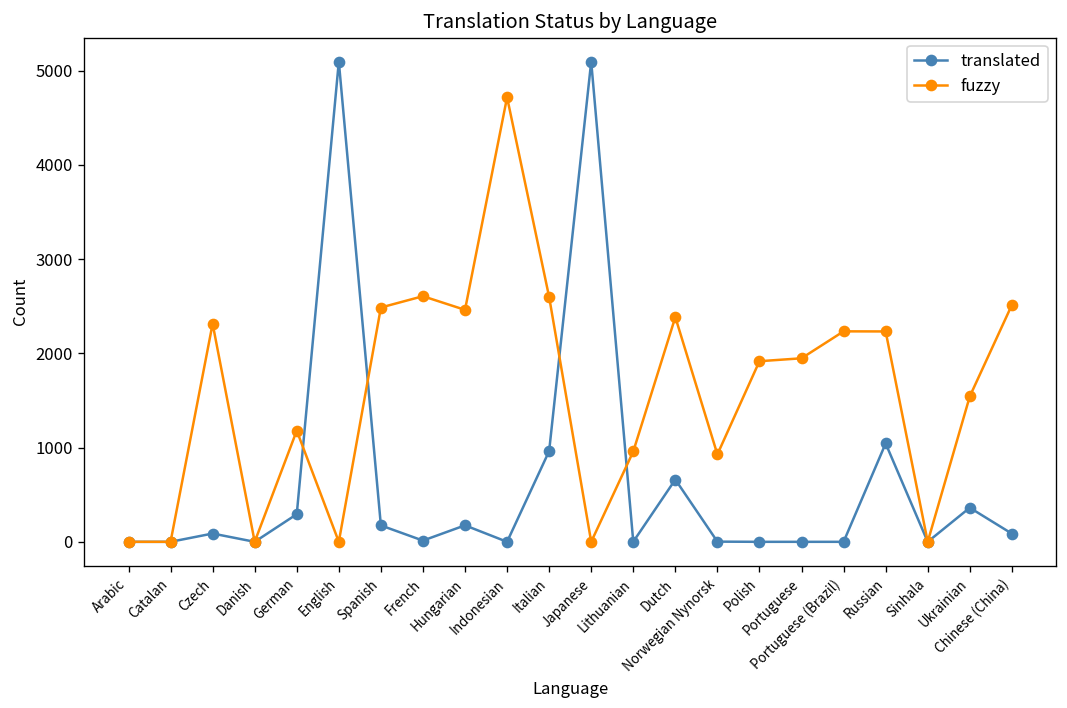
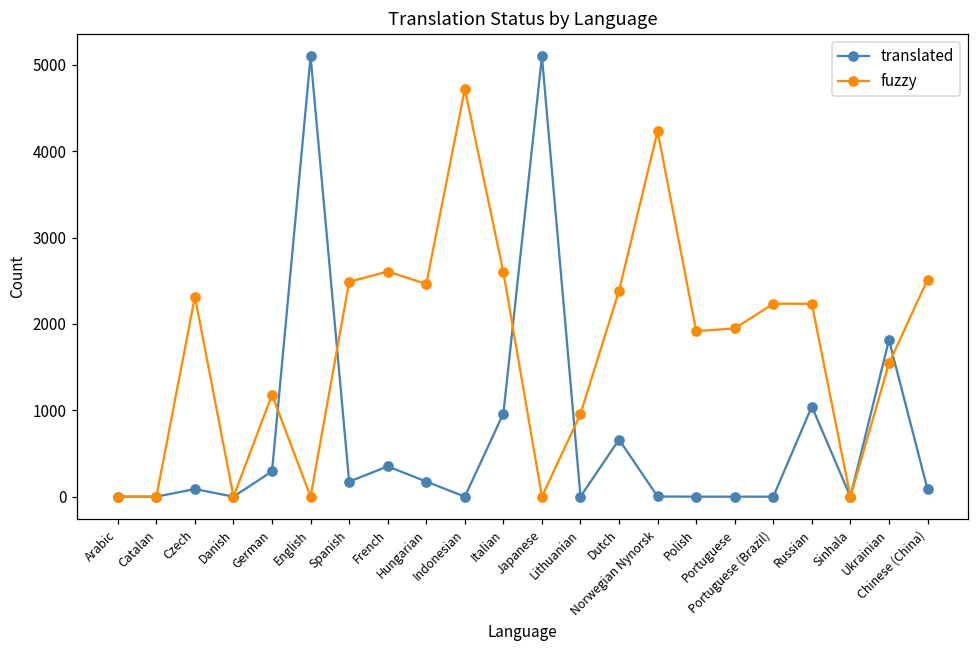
translated, French: 0 -> 400
fuzzy, Norwegian Nynorsk: 900 -> 4200
translated, Ukrainian: 400 -> 1800
